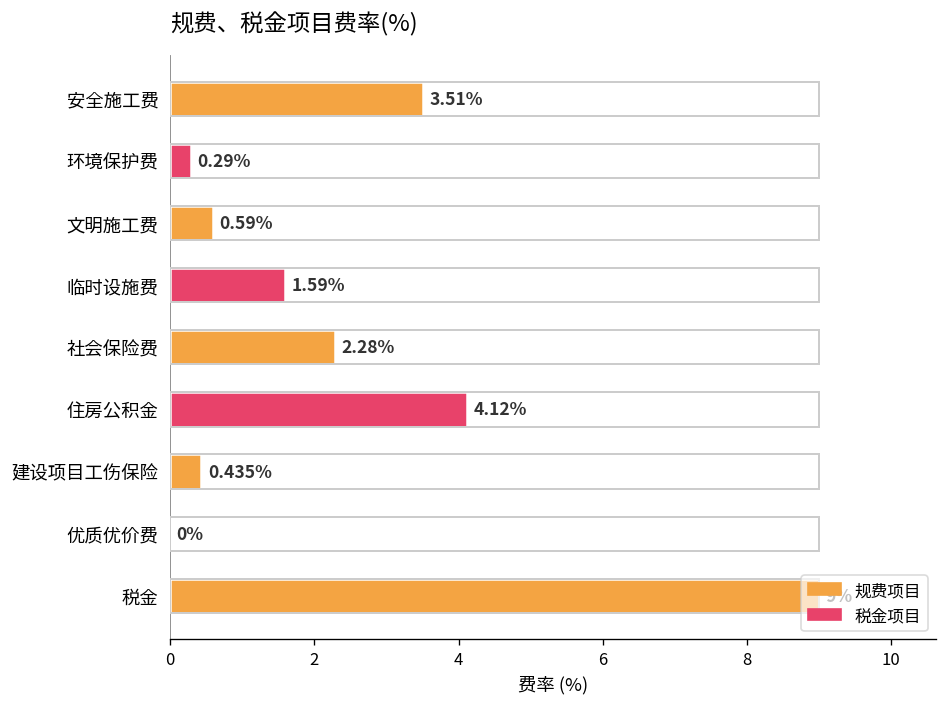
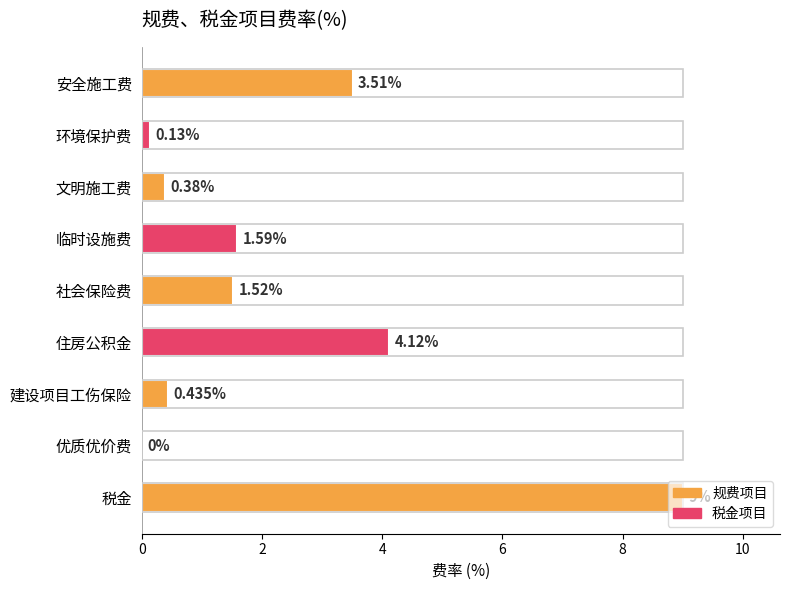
环境保护费: 0.29% -> 0.13%
文明施工费: 0.59% -> 0.38%
社会保险费: 2.28% -> 1.52%
